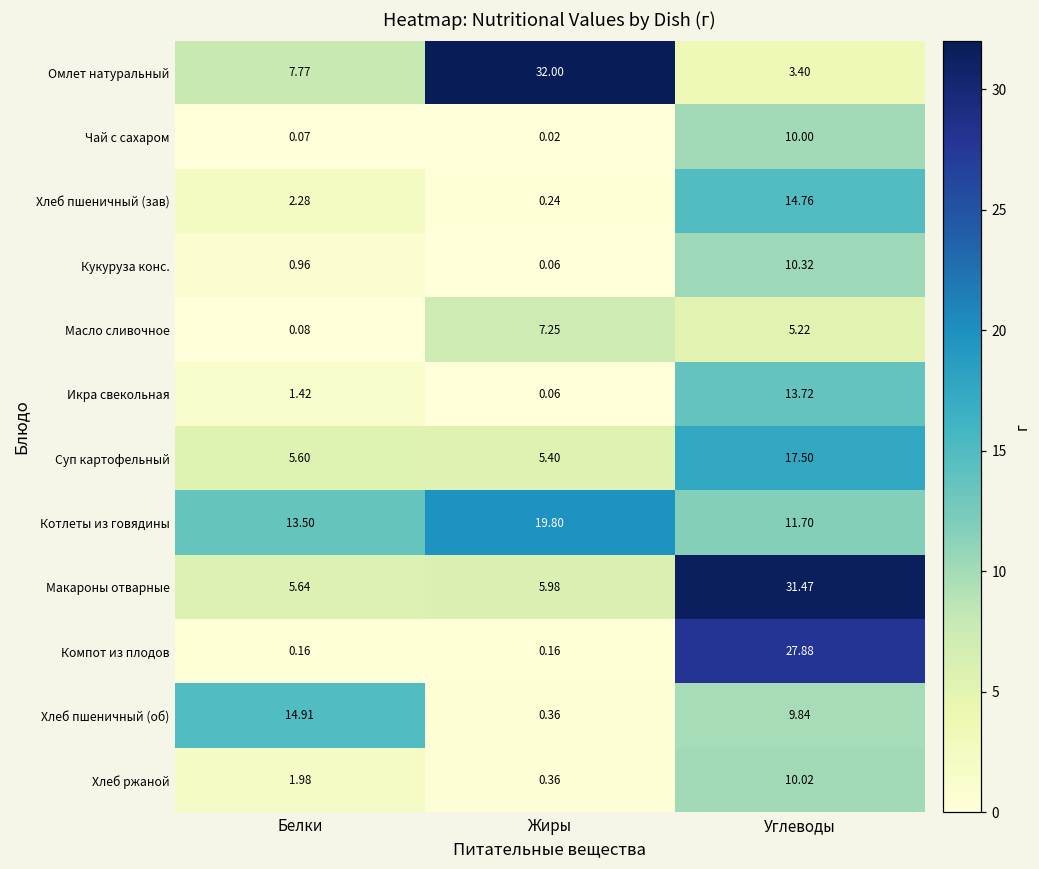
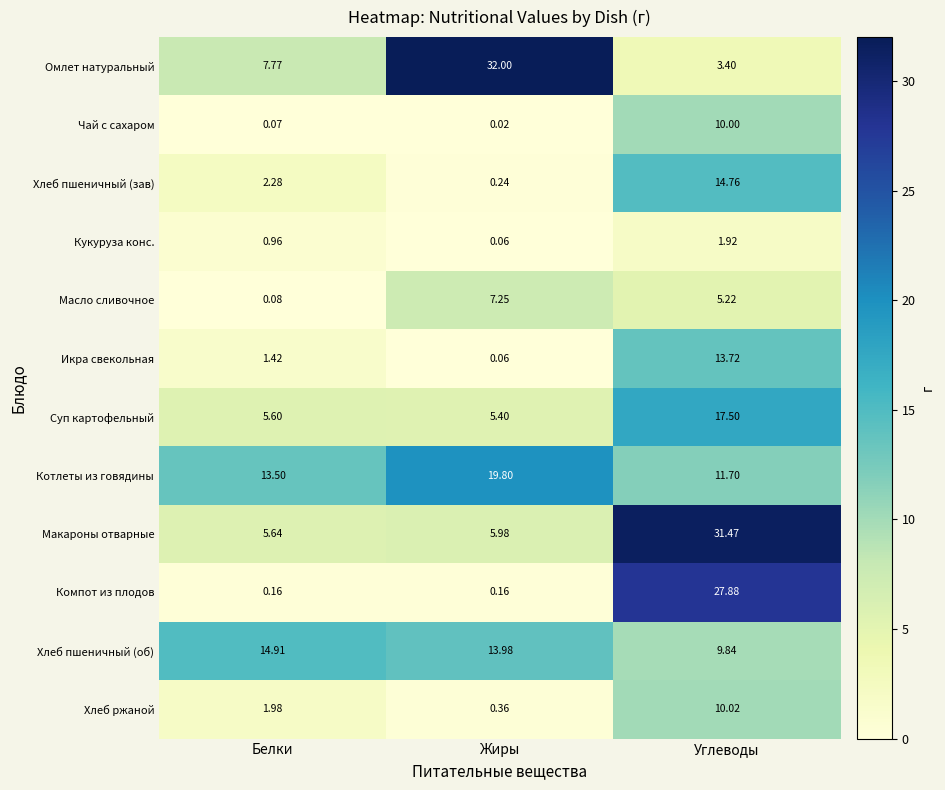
Кукуруза конс., Углеводы: 10.32 -> 1.92
Хлеб пшеничный (об), Жиры: 0.36 -> 13.98
